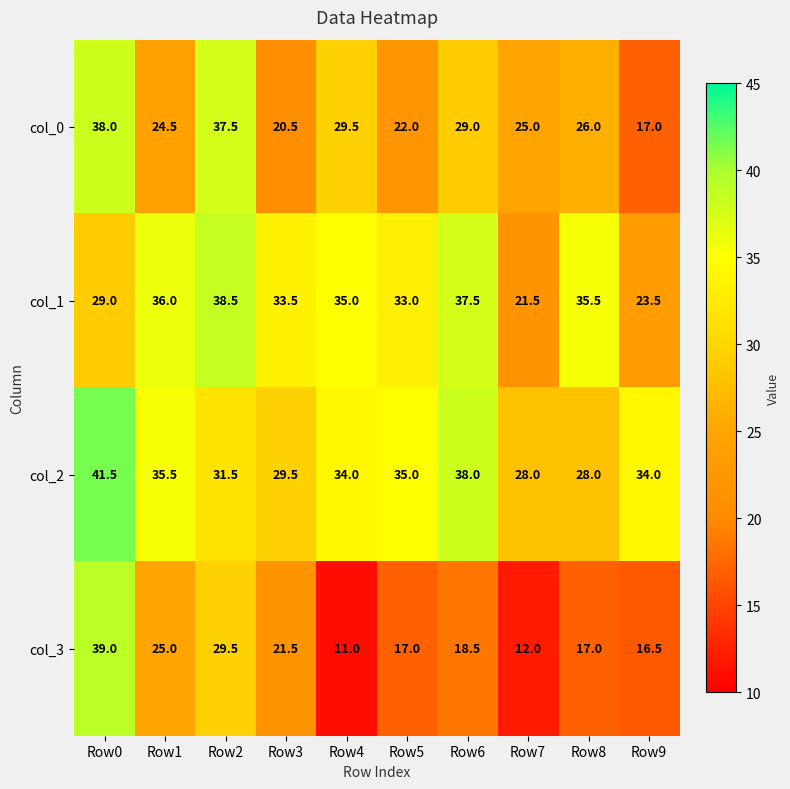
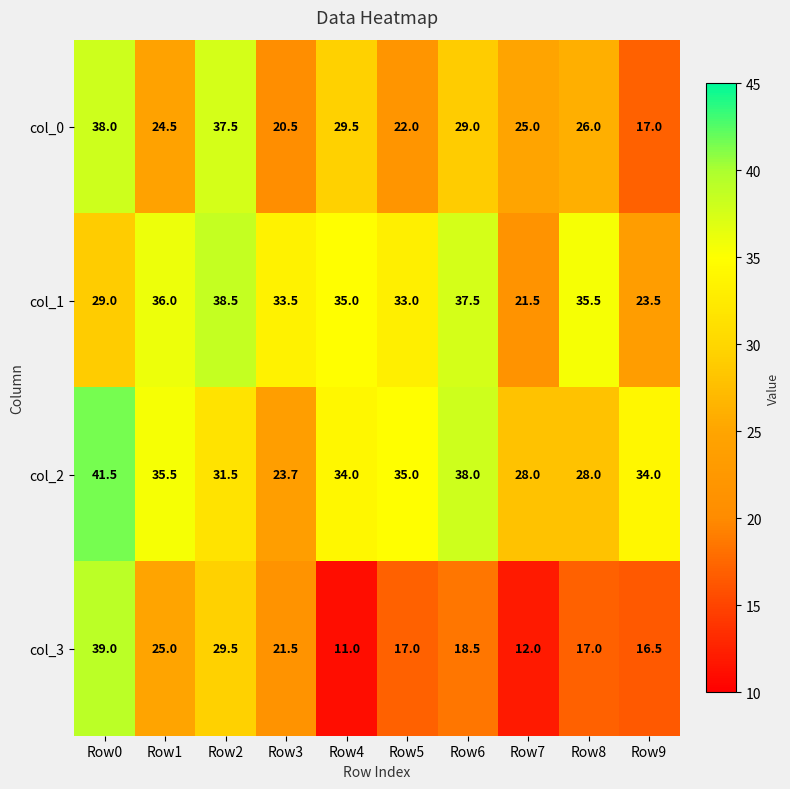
col_2, Row3: 29.5 -> 23.7
